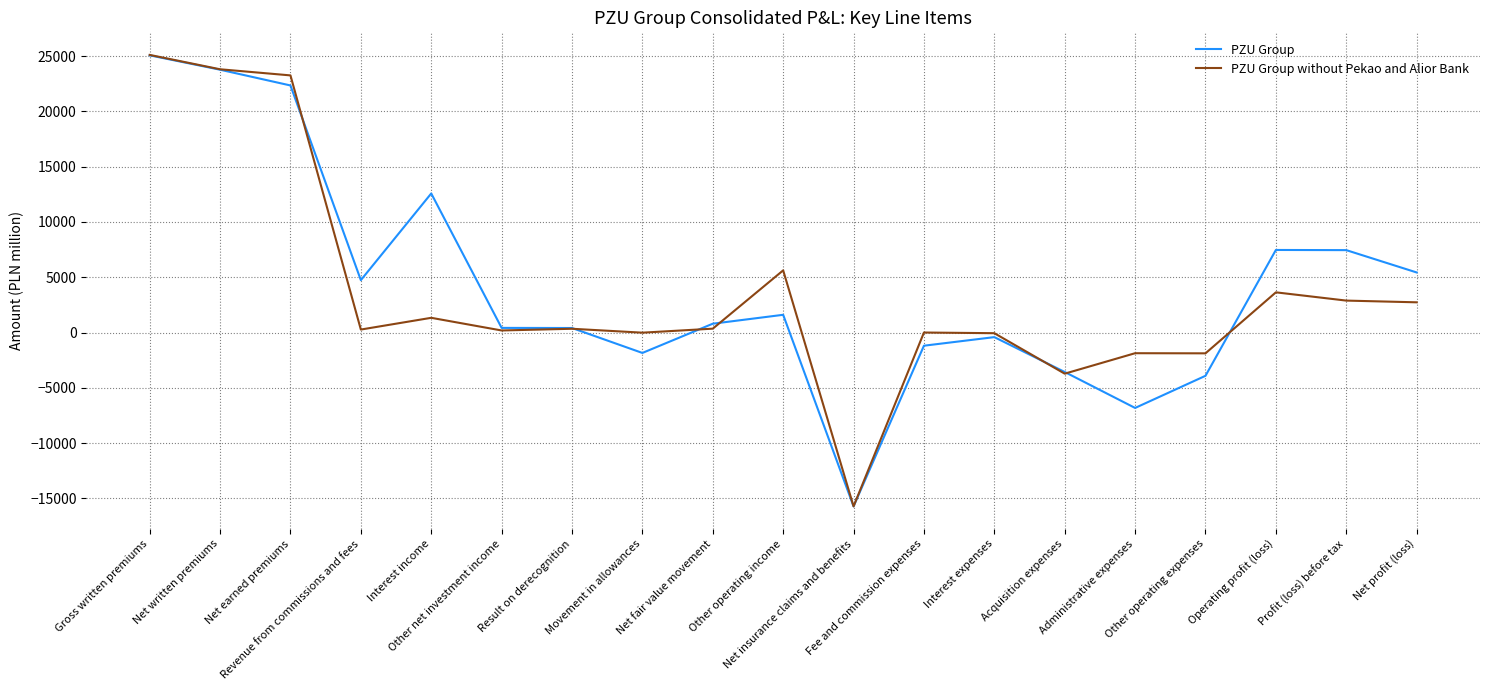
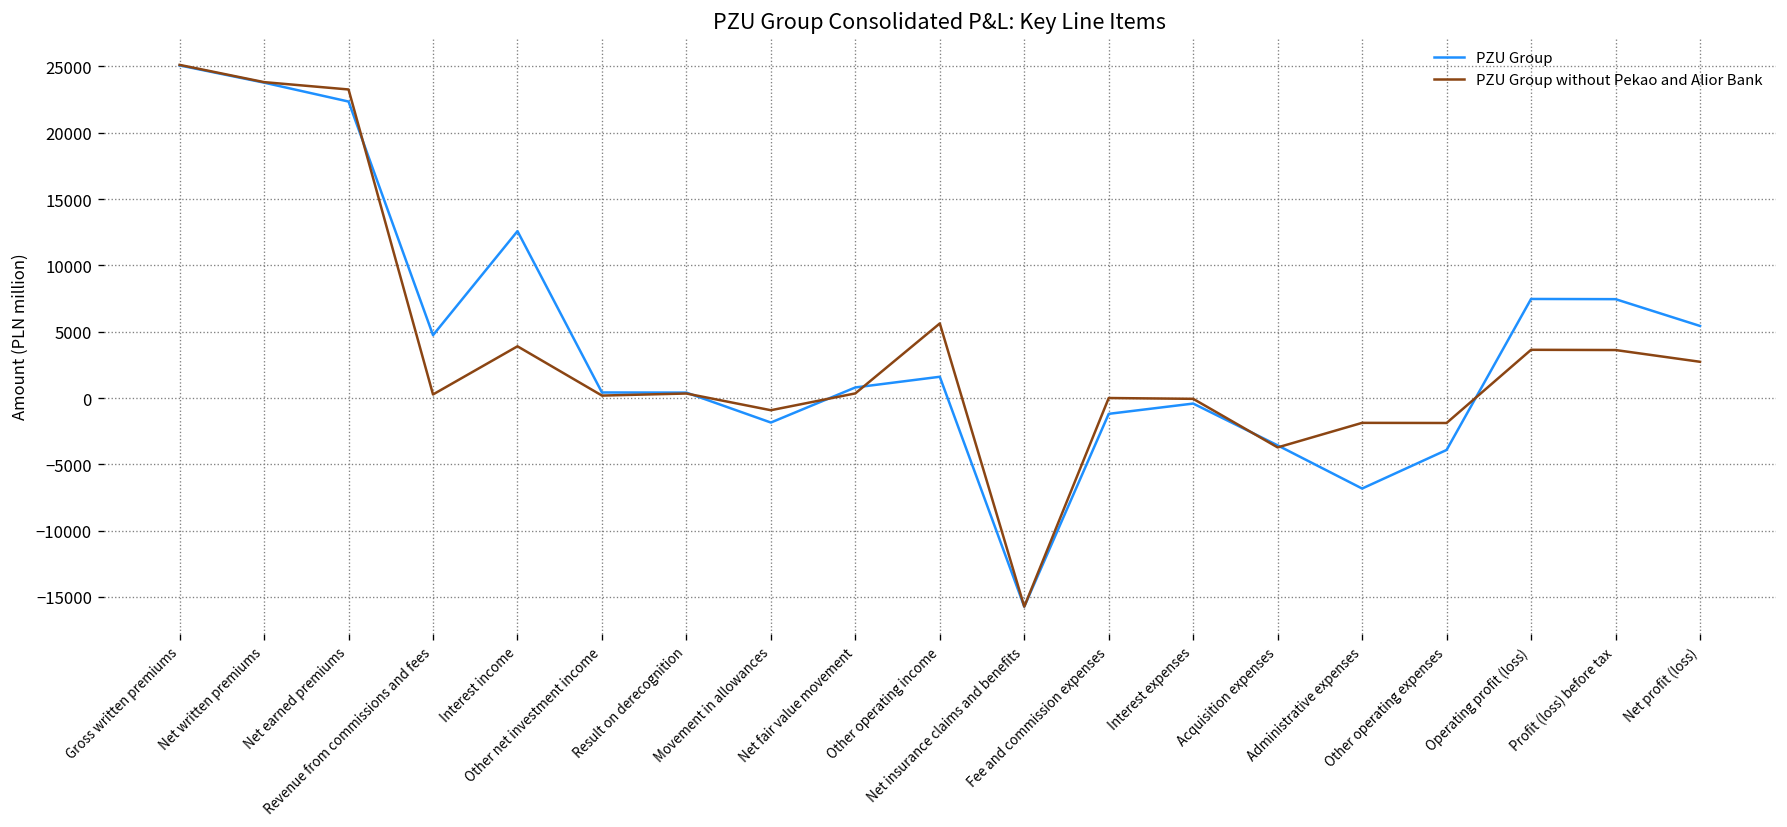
PZU Group without Pekao and Alior Bank, Interest income: 1300 -> 3900
PZU Group without Pekao and Alior Bank, Movement in allowances: 0 -> -900
PZU Group without Pekao and Alior Bank, Profit (loss) before tax: 2900 -> 3600
